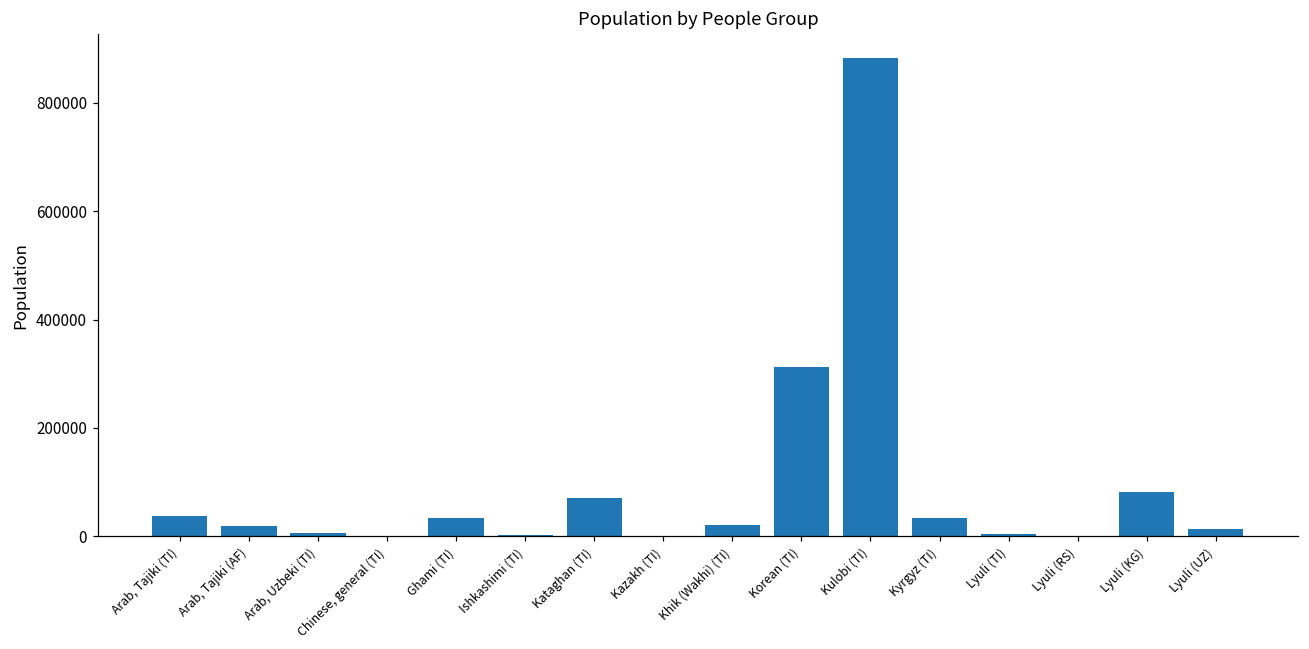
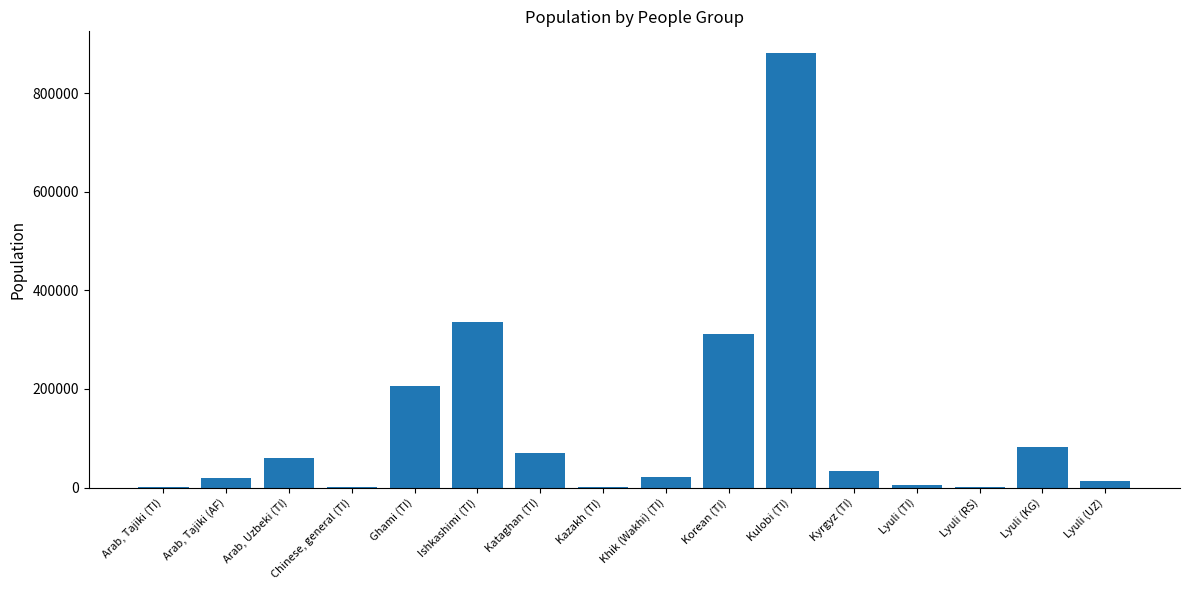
Arab, Tajiki (TI): 40000 -> 0
Arab, Uzbeki (TI): 10000 -> 60000
Ghami (TI): 30000 -> 210000
Ishkashimi (TI): 0 -> 340000
